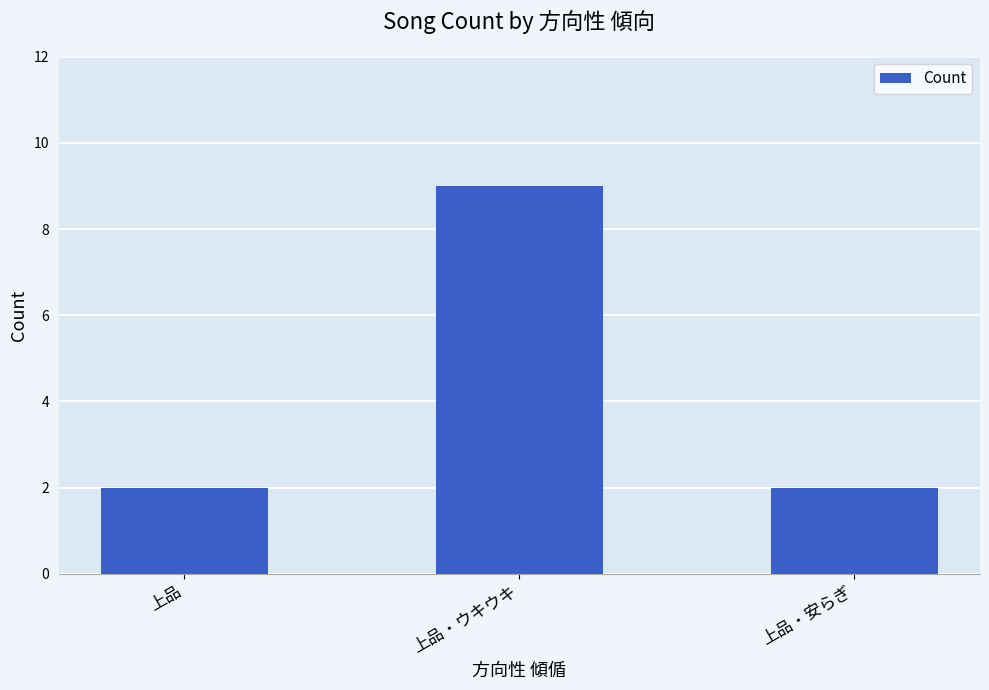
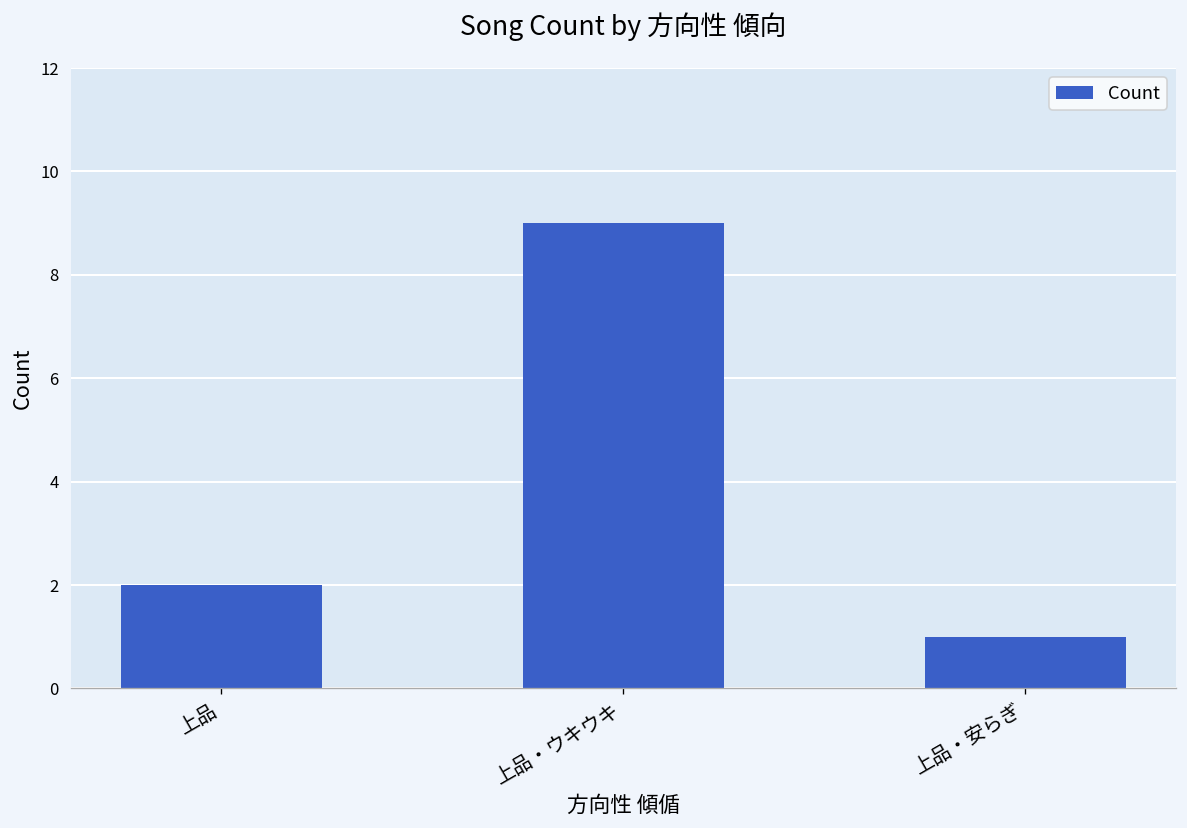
上品・安らぎ: 2 -> 1
